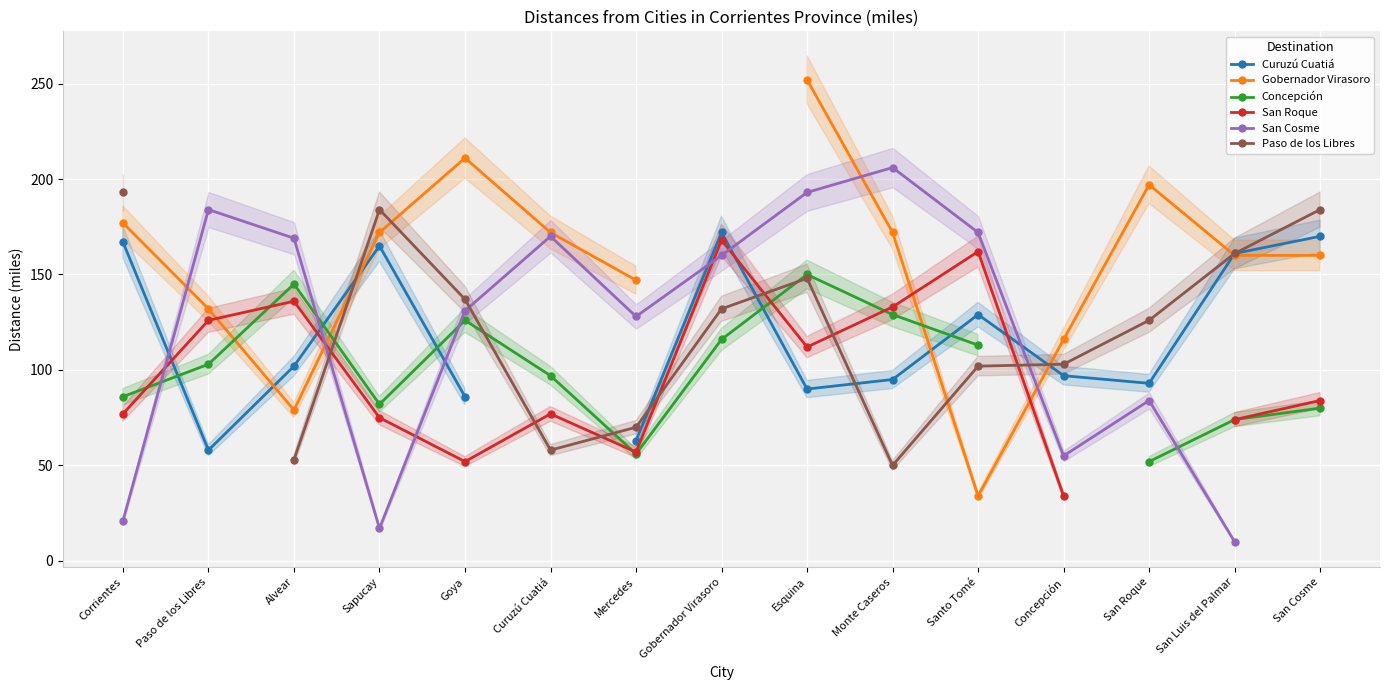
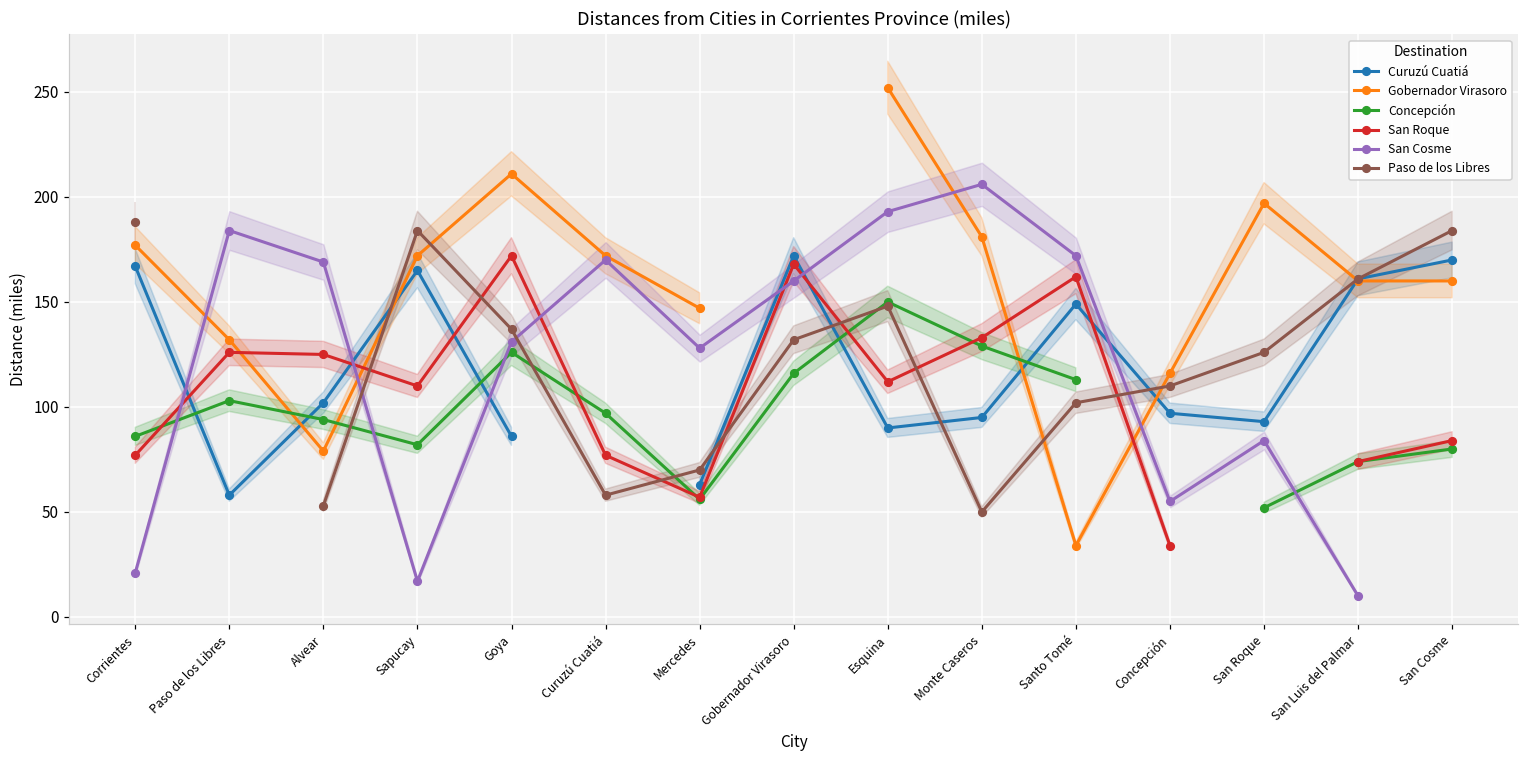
Paso de los Libres, Corrientes: 193 -> 188
Concepción, Alvear: 145 -> 94
San Roque, Alvear: 136 -> 125
San Roque, Sapucay: 75 -> 110
San Roque, Goya: 52 -> 172
Gobernador Virasoro, Monte Caseros: 172 -> 181
Curuzú Cuatiá, Santo Tomé: 129 -> 149
Paso de los Libres, Concepción: 103 -> 110
